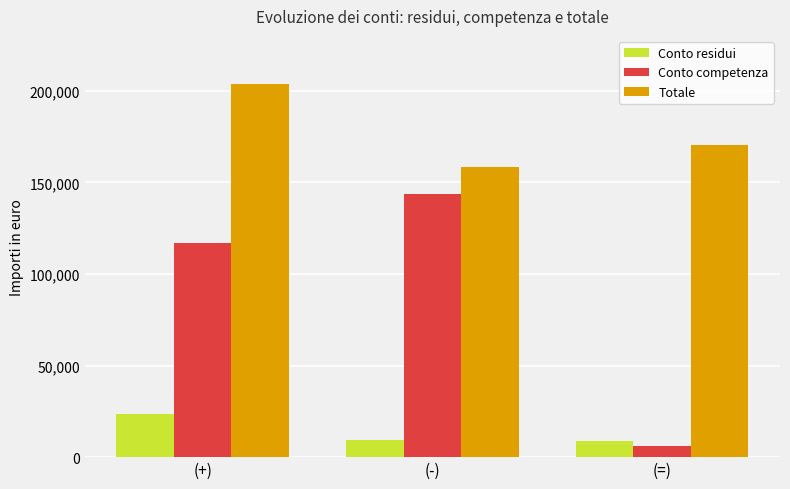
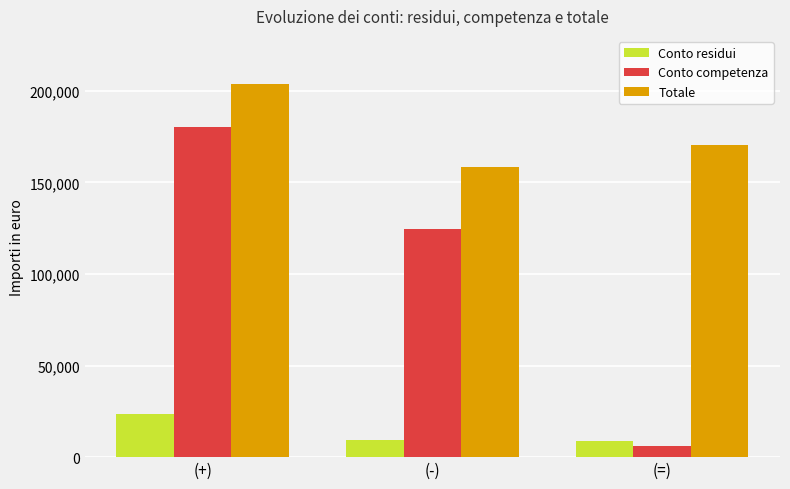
Conto competenza, (+): 117,000 -> 180,000
Conto competenza, (-): 143,000 -> 124,000
